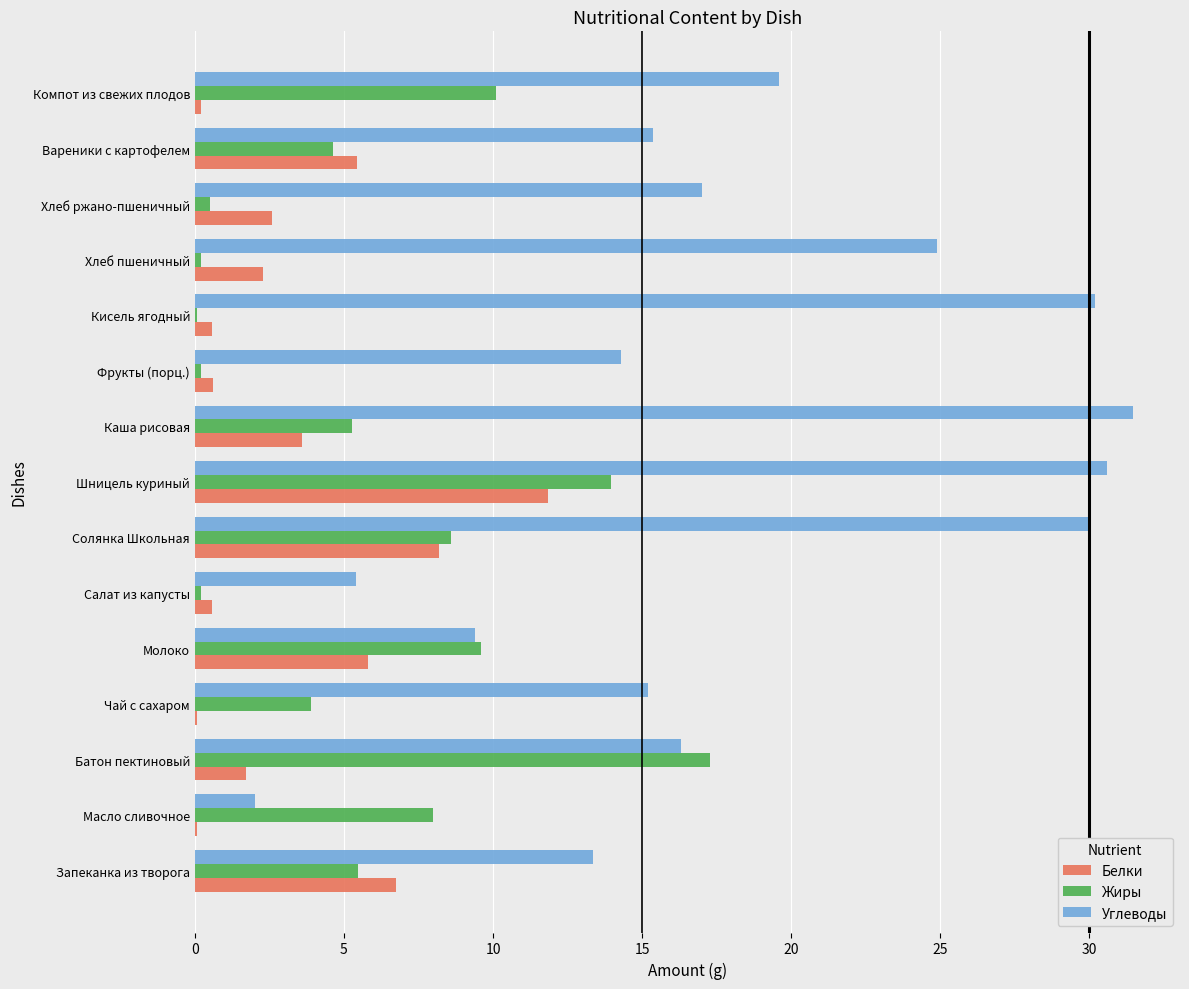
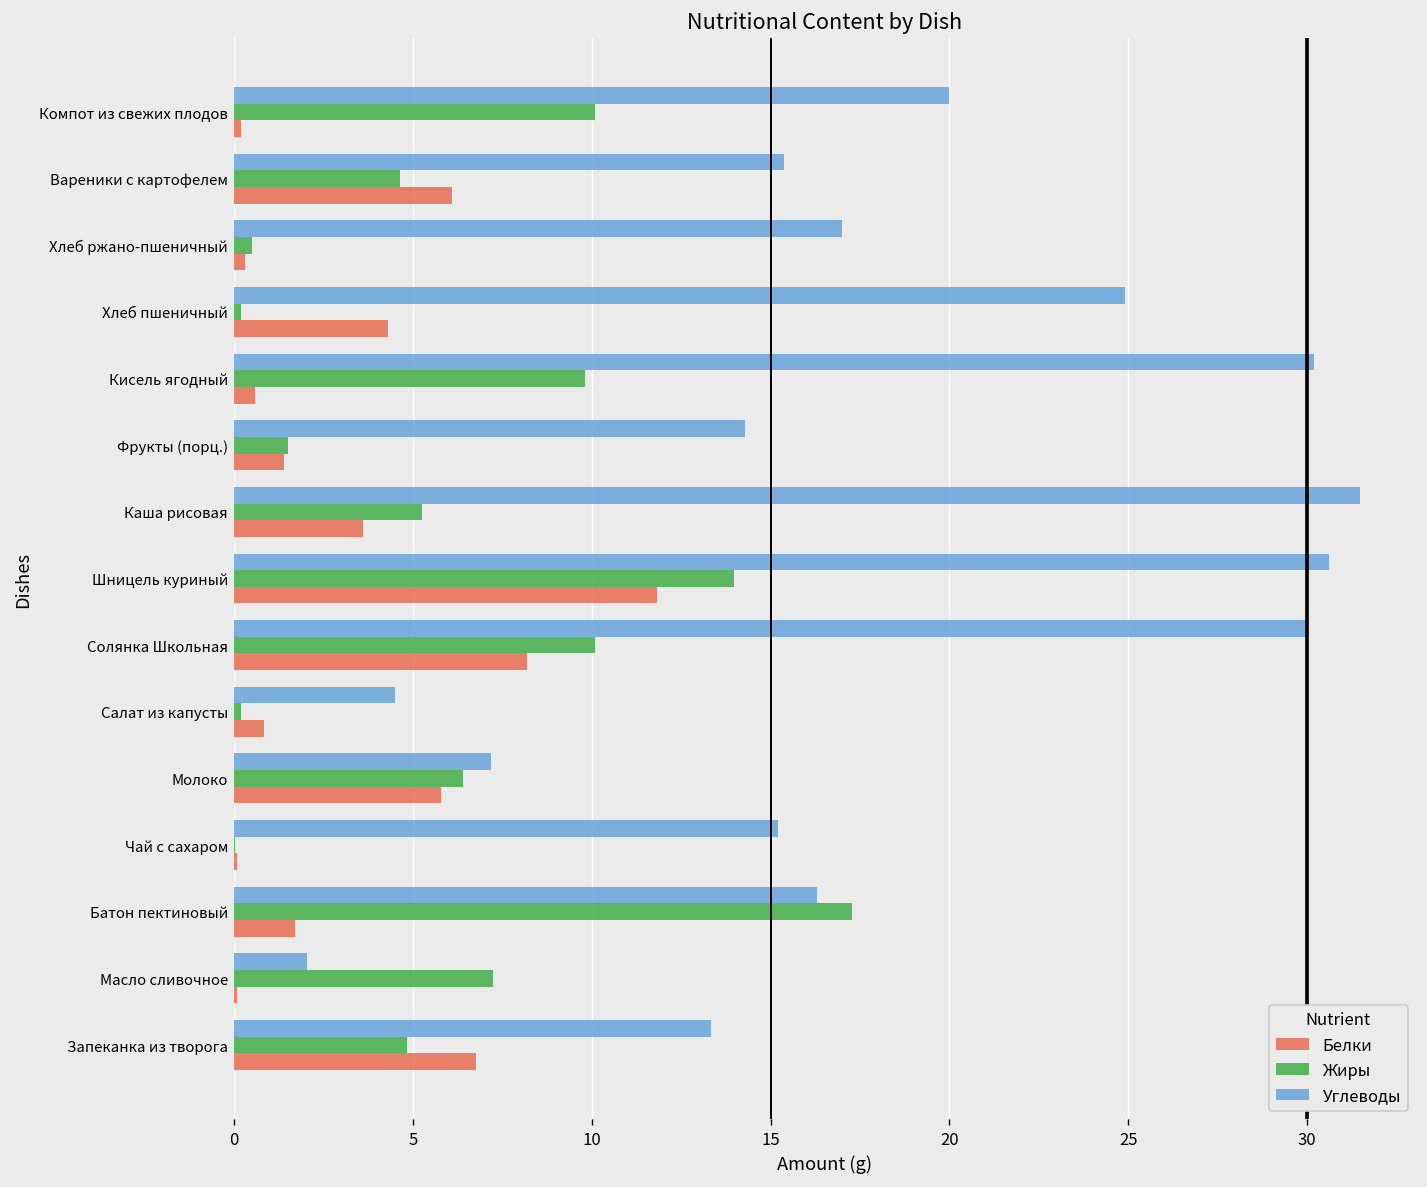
Углеводы, Компот из свежих плодов: 19.6 -> 20.0
Белки, Вареники с картофелем: 5.4 -> 6.1
Белки, Хлеб ржано-пшеничный: 2.6 -> 0.3
Белки, Хлеб пшеничный: 2.3 -> 4.3
Жиры, Кисель ягодный: 0.1 -> 9.8
Жиры, Фрукты (порц.): 0.2 -> 1.5
Белки, Фрукты (порц.): 0.6 -> 1.4
Жиры, Солянка Школьная: 8.6 -> 10.1
Углеводы, Салат из капусты: 5.4 -> 4.5
Белки, Салат из капусты: 0.6 -> 0.9
Углеводы, Молоко: 9.4 -> 7.2
Жиры, Молоко: 9.6 -> 6.4
Жиры, Чай с сахаром: 3.9 -> 0.0
Жиры, Масло сливочное: 8.0 -> 7.3
Жиры, Запеканка из творога: 5.5 -> 4.9
